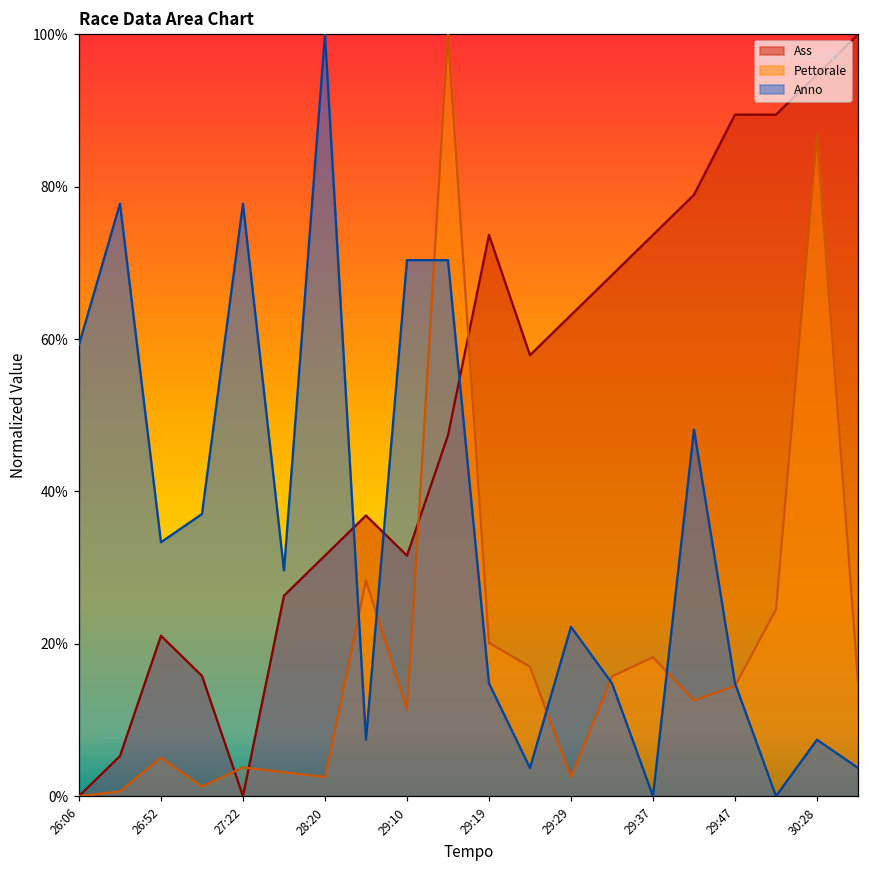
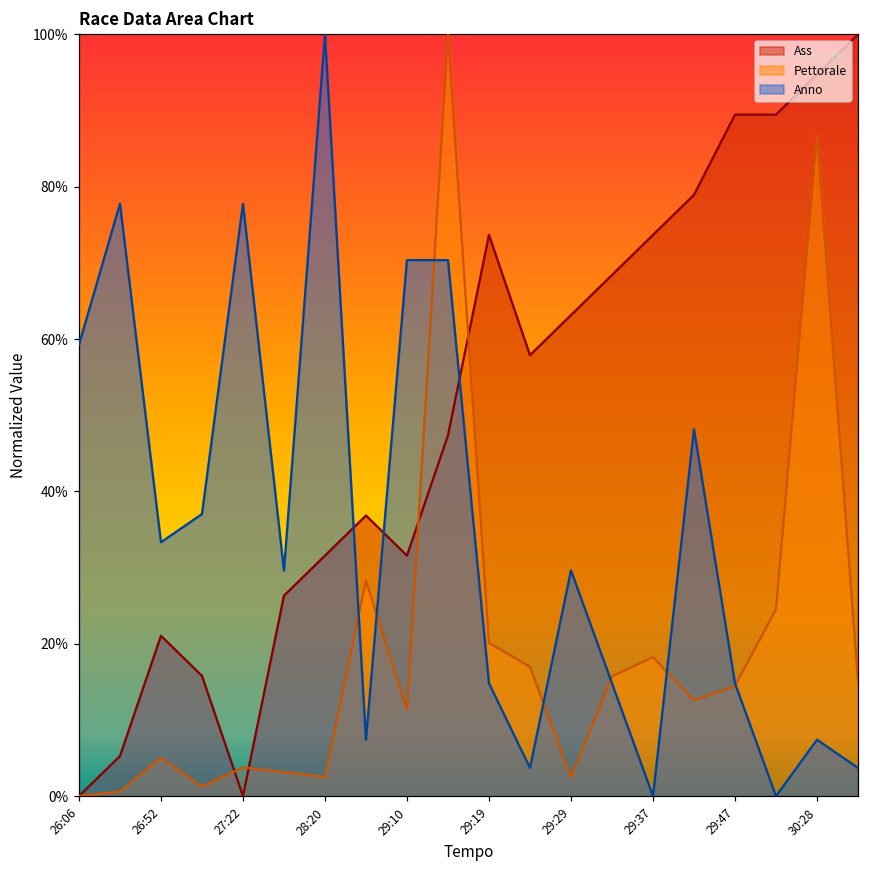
Anno, 29:29: 22% -> 30%
